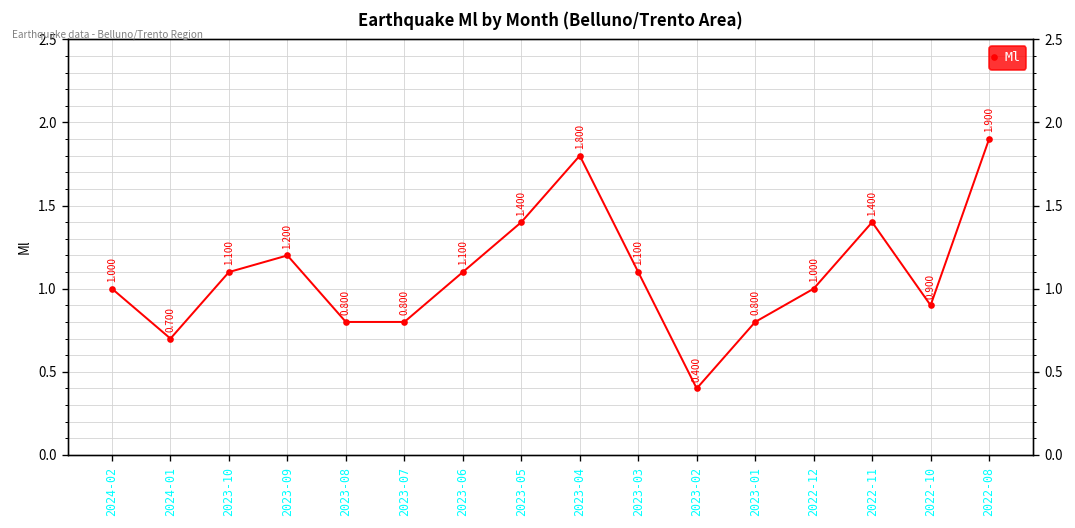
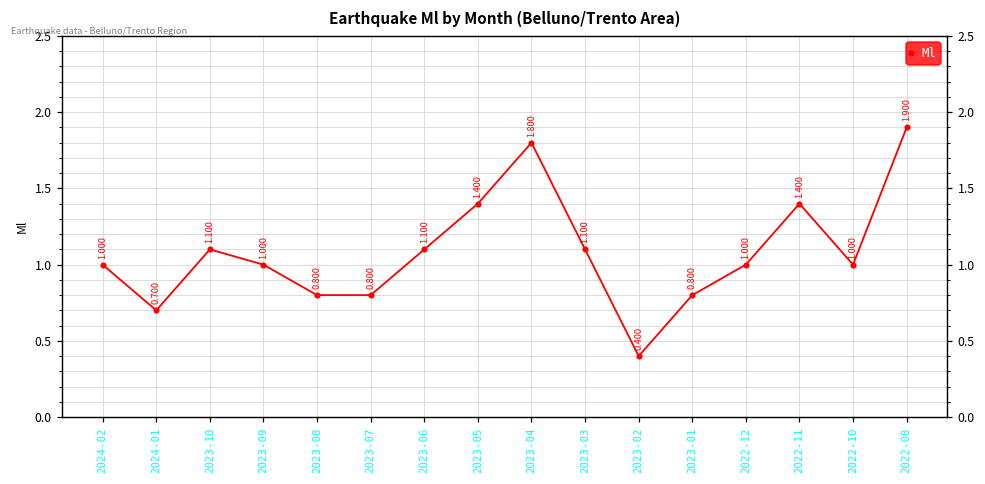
2023-09: 1.200 -> 1.000
2022-10: 0.900 -> 1.000
